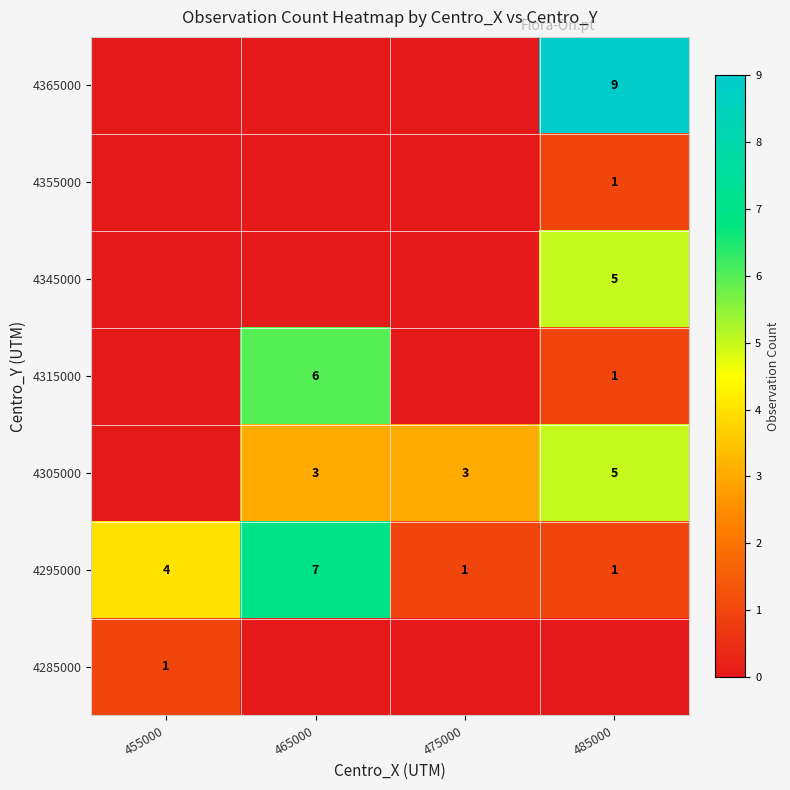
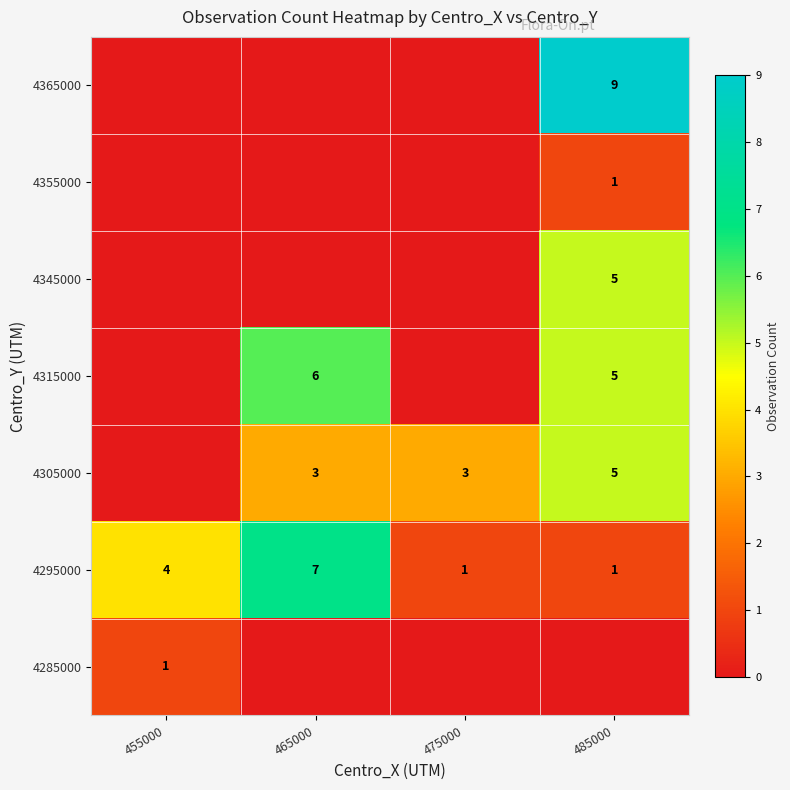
4315000, 485000: 1 -> 5
